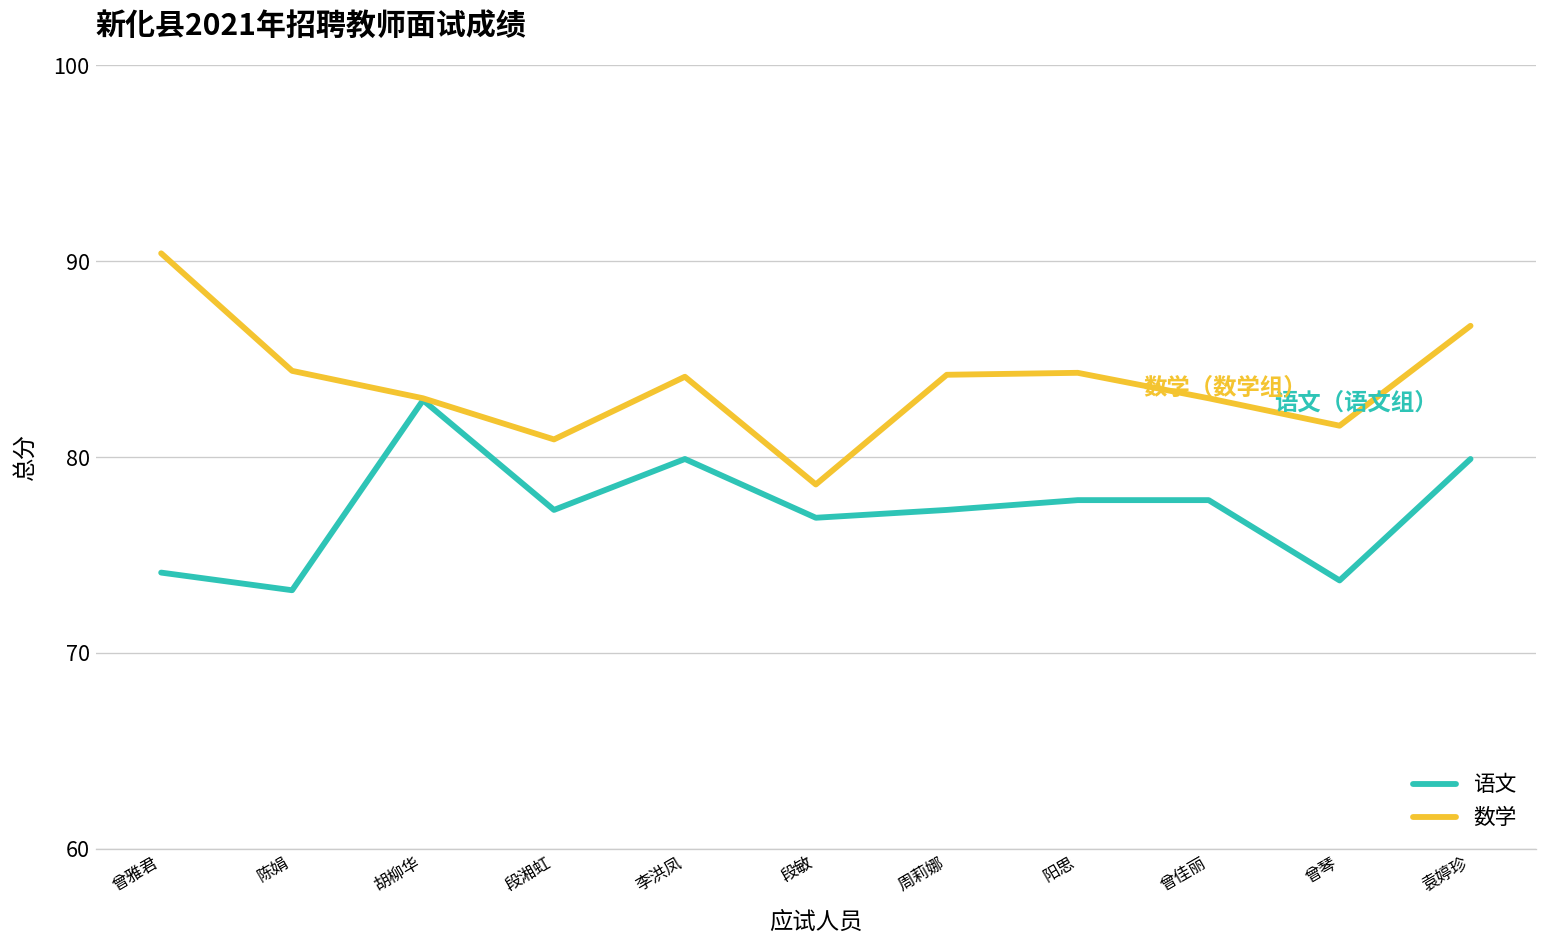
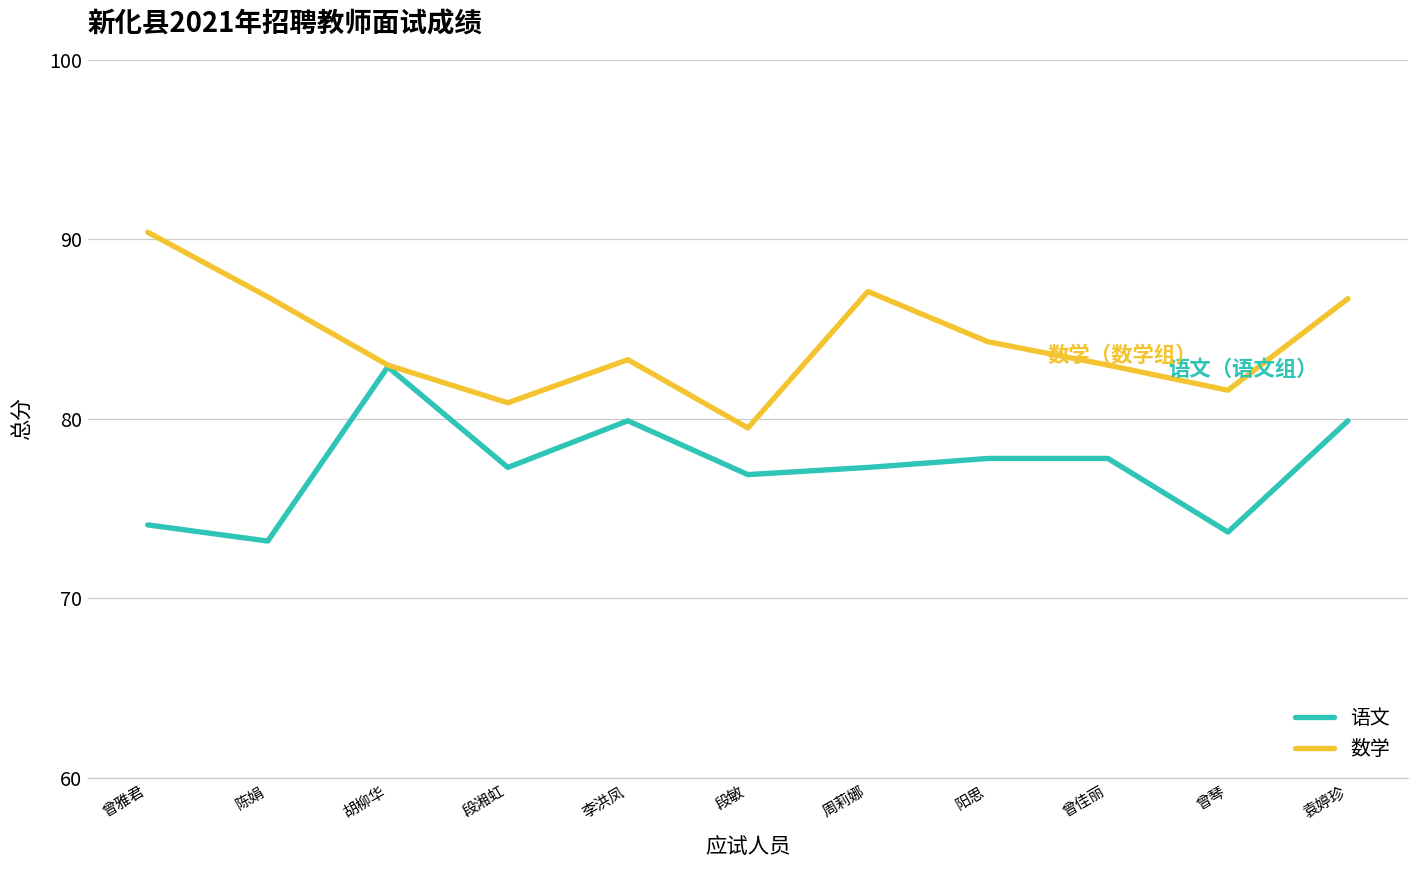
数学, 陈娟: 84.4 -> 86.8
数学, 李洪凤: 84.1 -> 83.3
数学, 段敏: 78.6 -> 79.5
数学, 周莉娜: 84.2 -> 87.1
